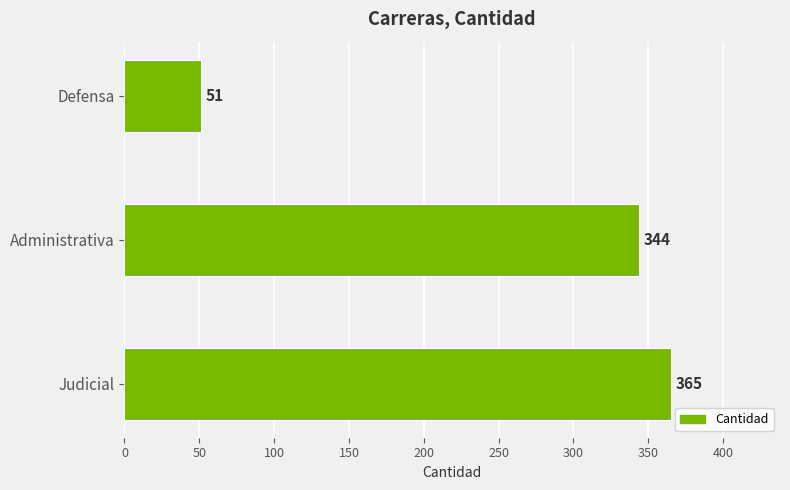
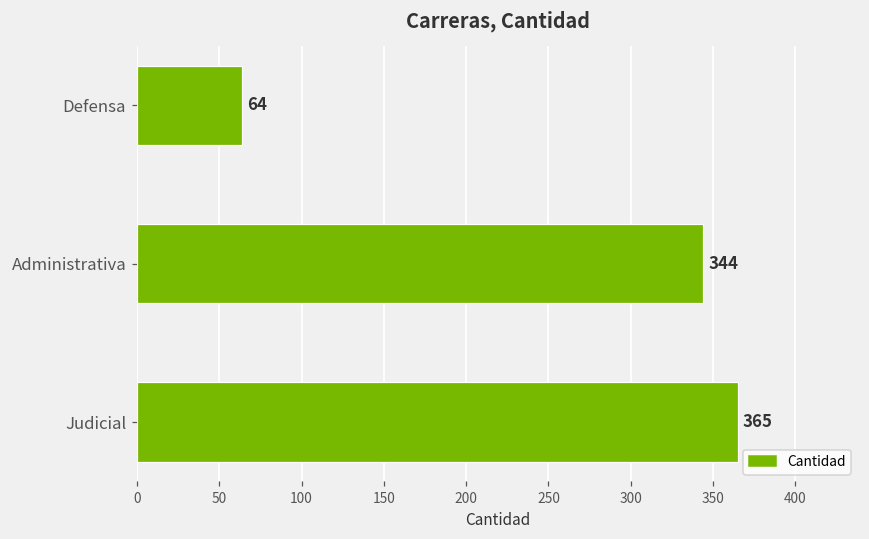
Defensa: 51 -> 64
